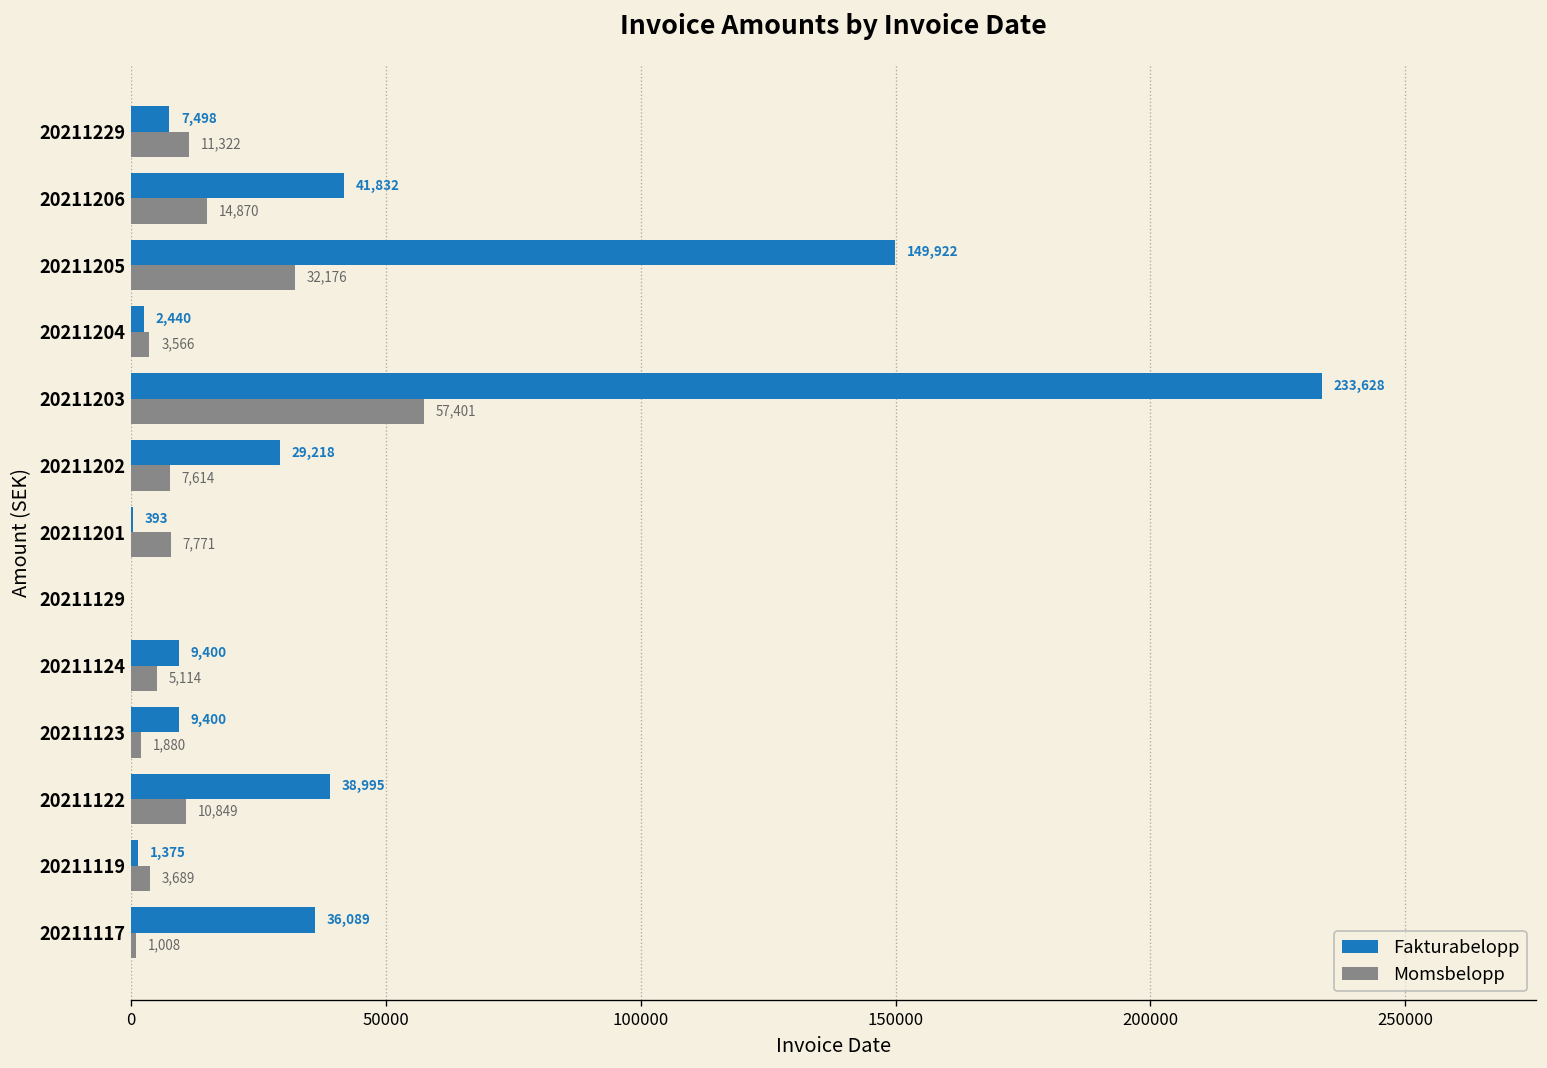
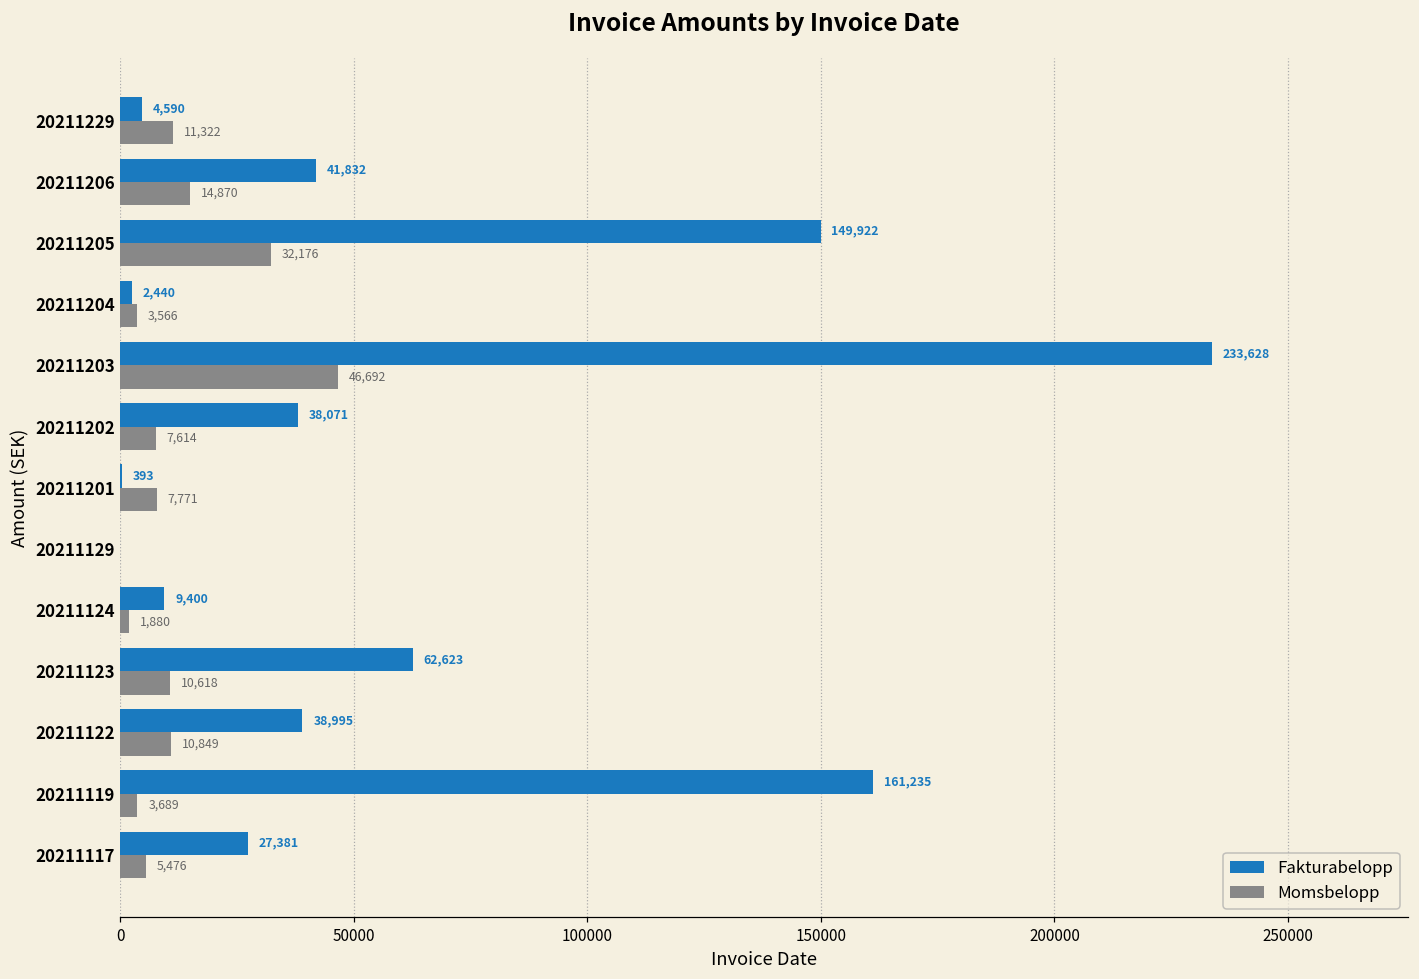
Fakturabelopp, 20211229: 7,498 -> 4,590
Momsbelopp, 20211203: 57,401 -> 46,692
Fakturabelopp, 20211202: 29,218 -> 38,071
Momsbelopp, 20211124: 5,114 -> 1,880
Fakturabelopp, 20211123: 9,400 -> 62,623
Momsbelopp, 20211123: 1,880 -> 10,618
Fakturabelopp, 20211119: 1,375 -> 161,235
Fakturabelopp, 20211117: 36,089 -> 27,381
Momsbelopp, 20211117: 1,008 -> 5,476
